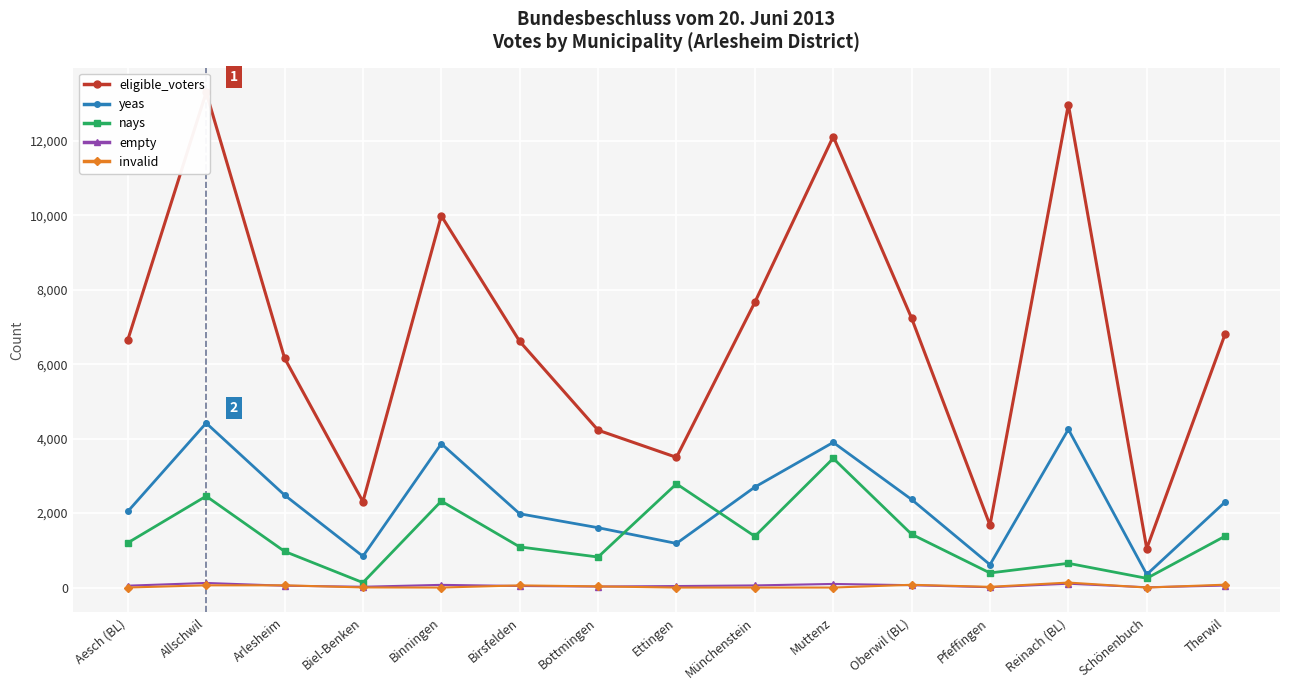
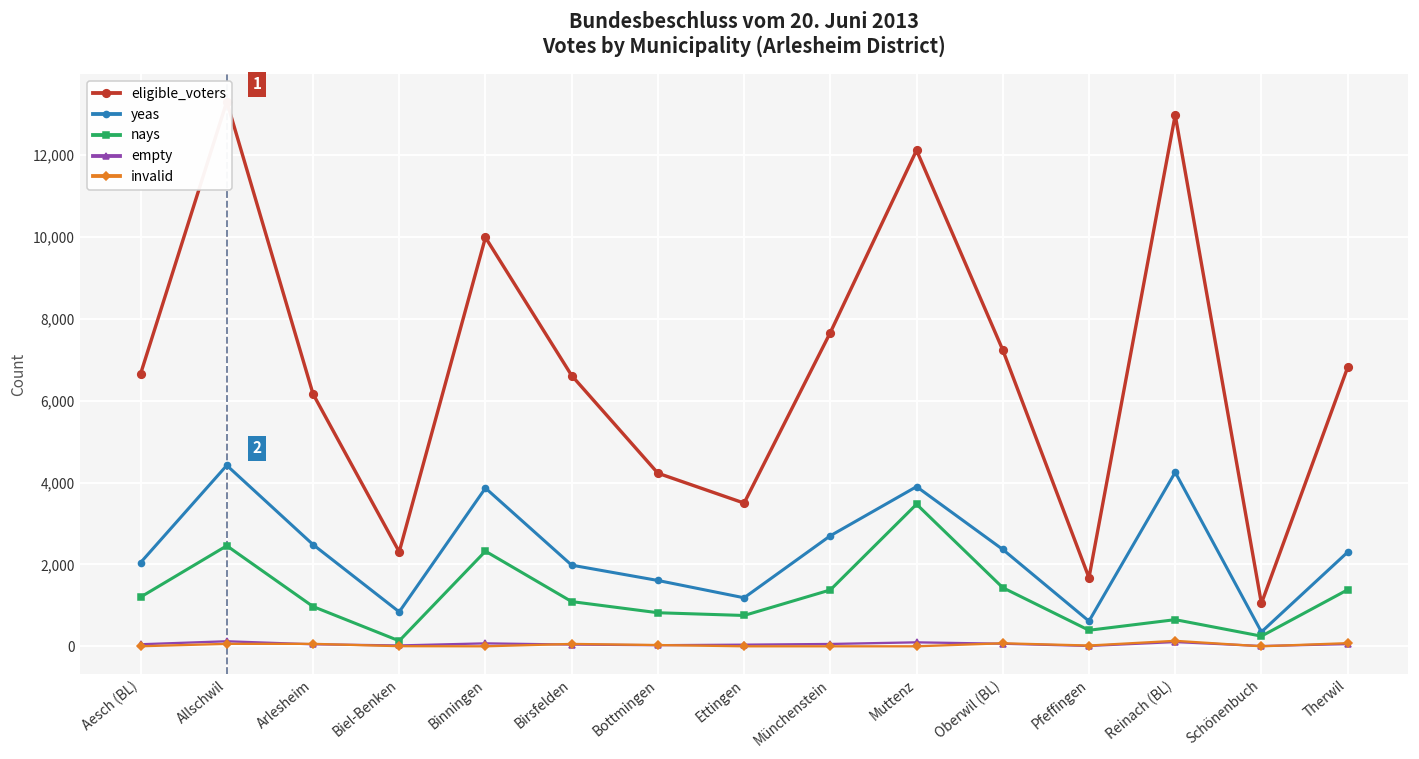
nays, Ettingen: 2,800 -> 800
